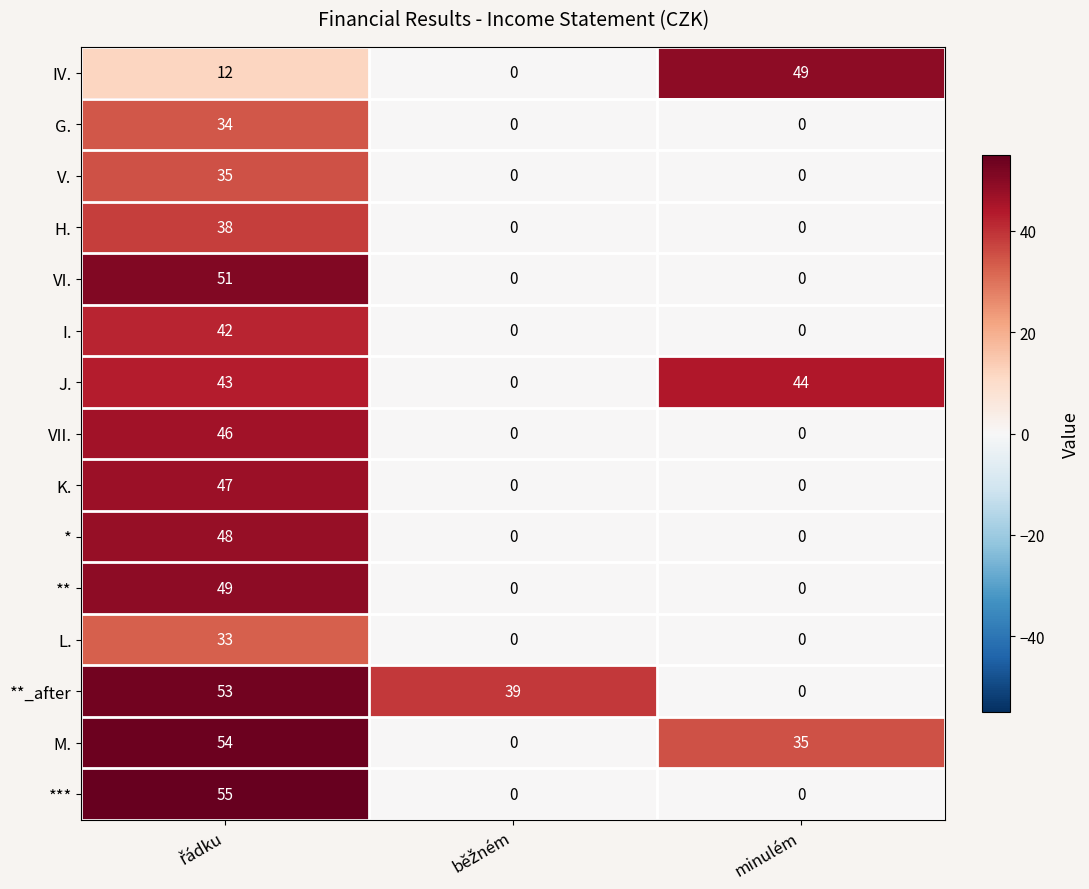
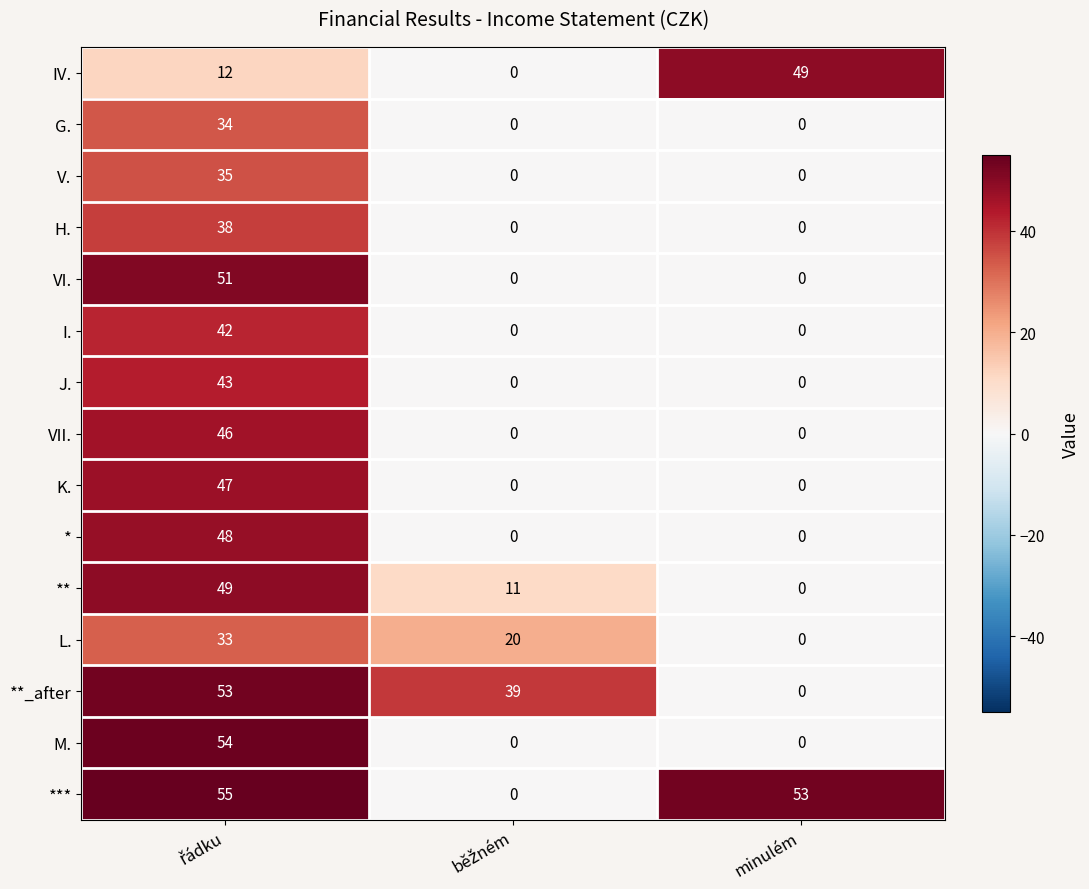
J., minulém: 44 -> 0
**, běžném: 0 -> 11
L., běžném: 0 -> 20
M., minulém: 35 -> 0
***, minulém: 0 -> 53
